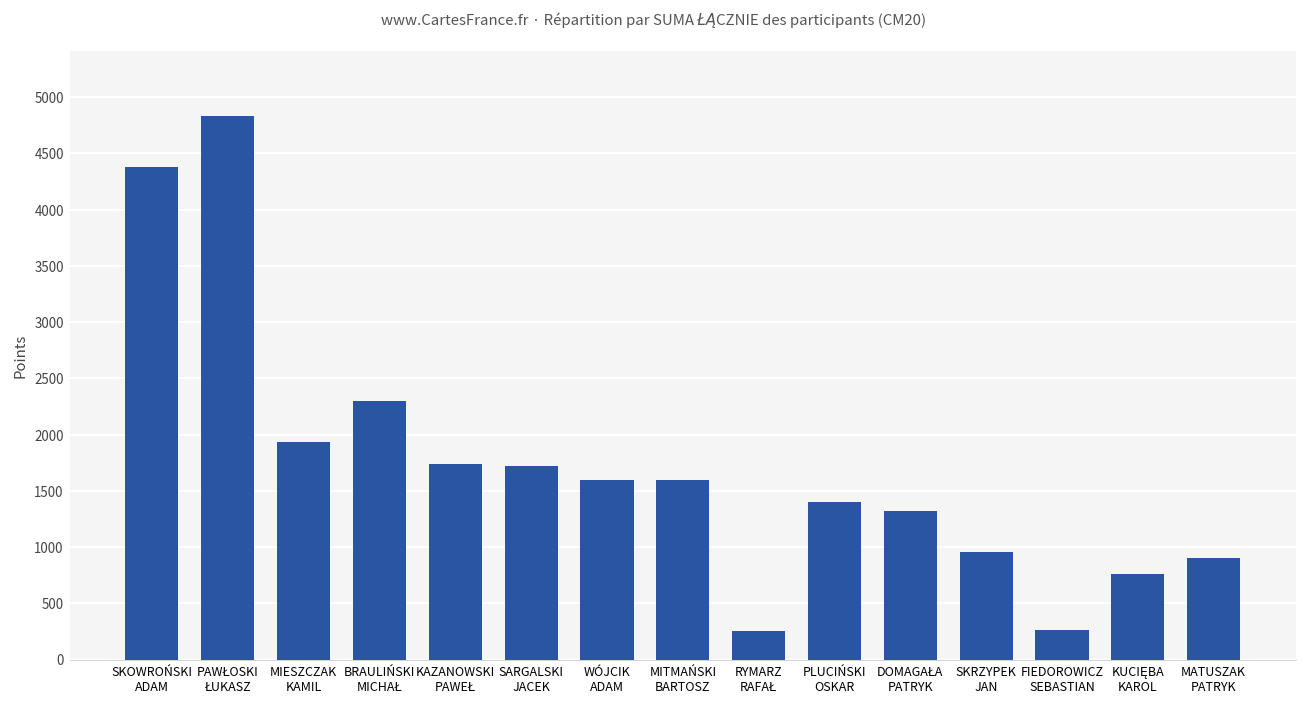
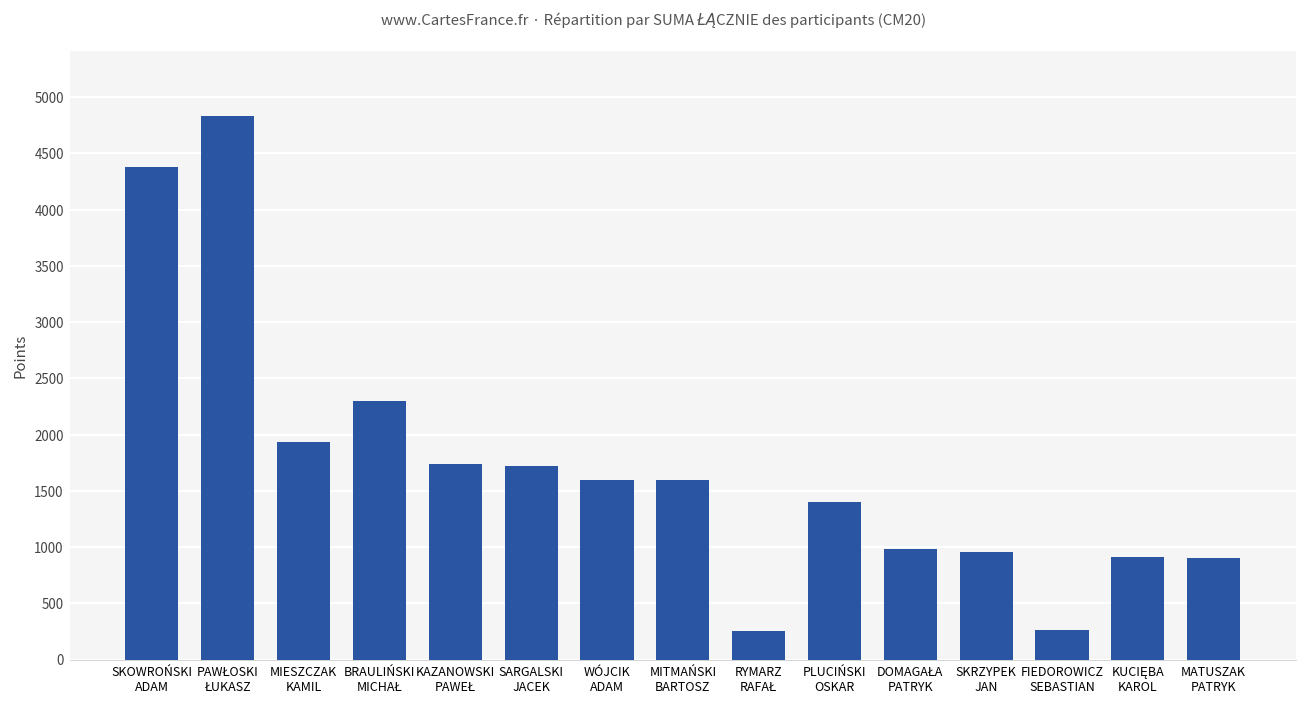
DOMAGAŁA PATRYK: 1300 -> 1000
KUCIĘBA KAROL: 800 -> 900
